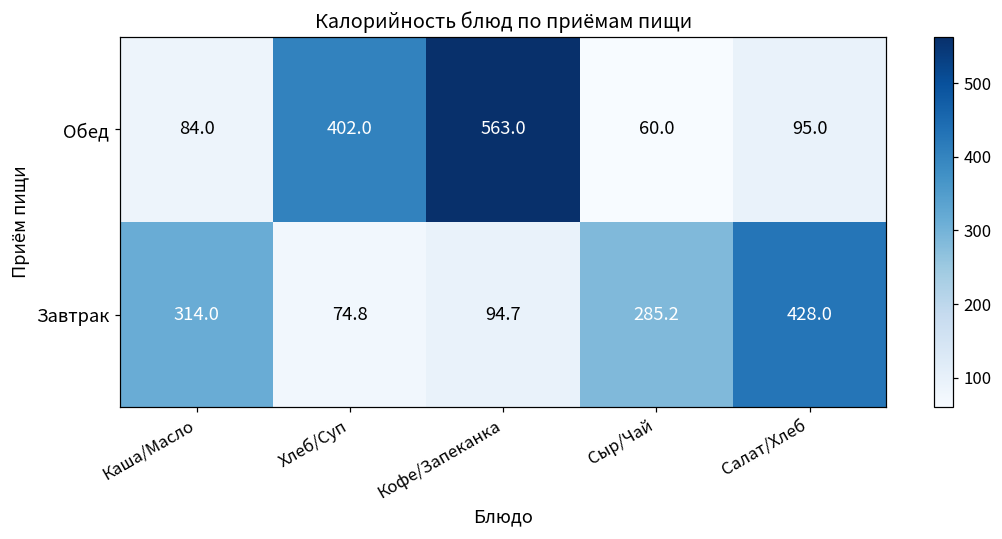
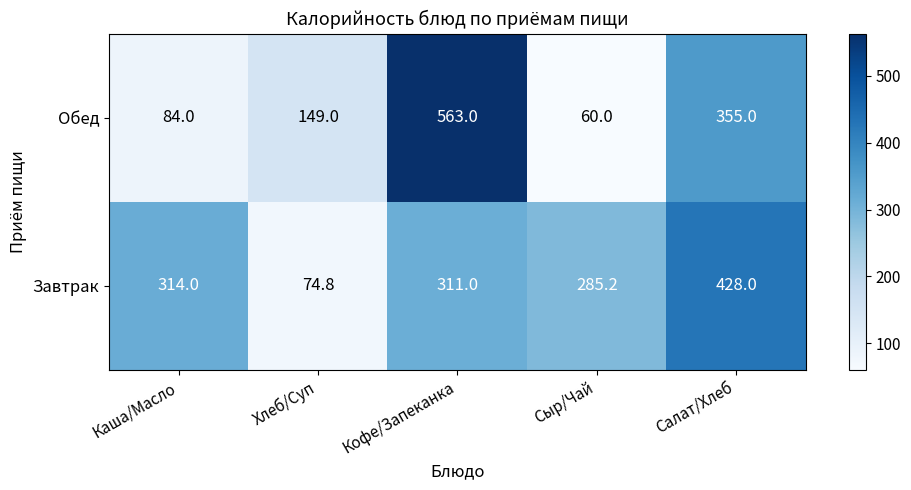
Обед, Хлеб/Суп: 402.0 -> 149.0
Обед, Салат/Хлеб: 95.0 -> 355.0
Завтрак, Кофе/Запеканка: 94.7 -> 311.0
